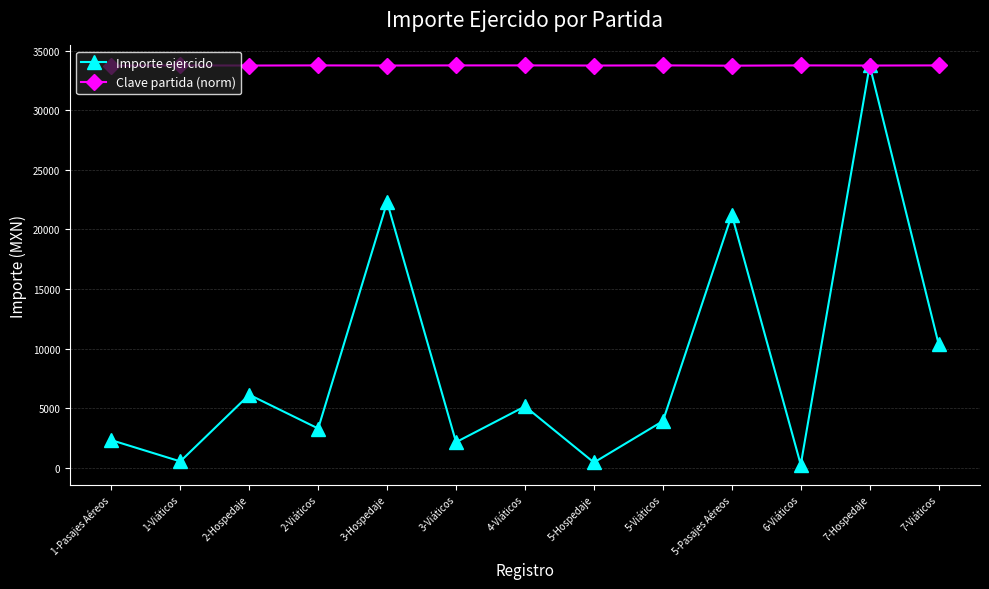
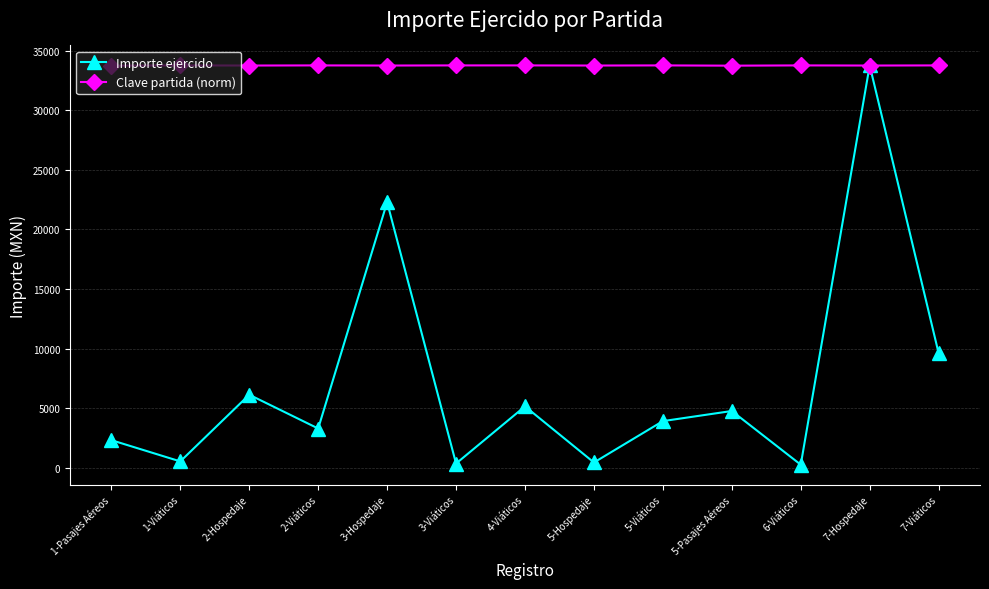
Importe ejercido, 3-Viáticos: 2100 -> 300
Importe ejercido, 5-Pasajes Aéreos: 21200 -> 4800
Importe ejercido, 7-Viáticos: 10400 -> 9600
